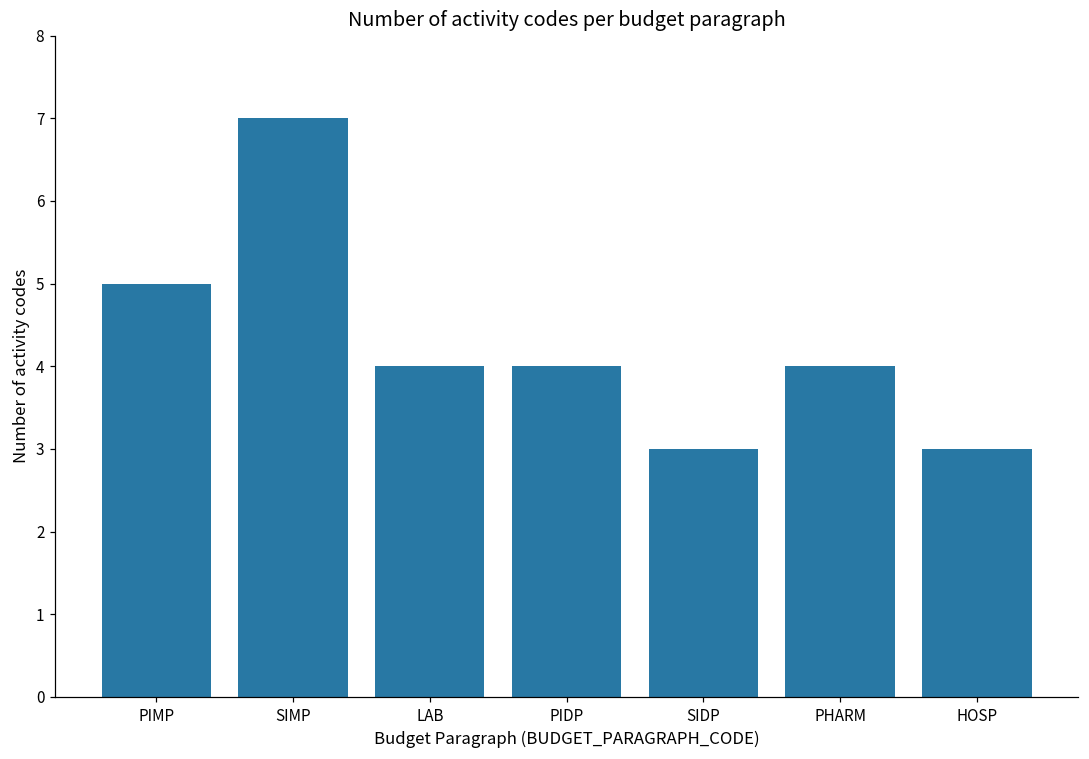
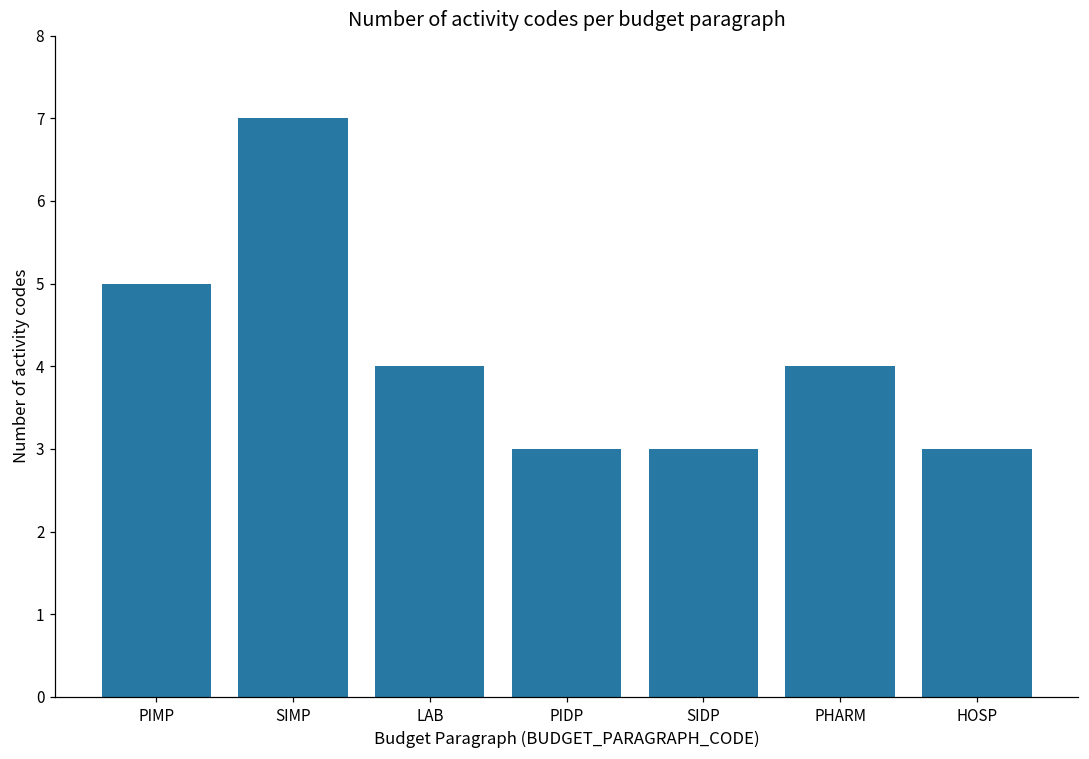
PIDP: 4 -> 3
